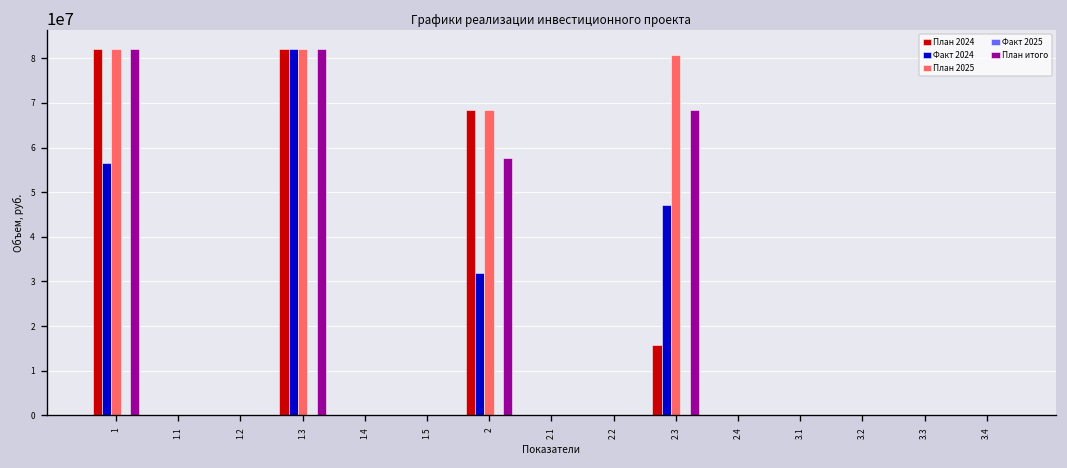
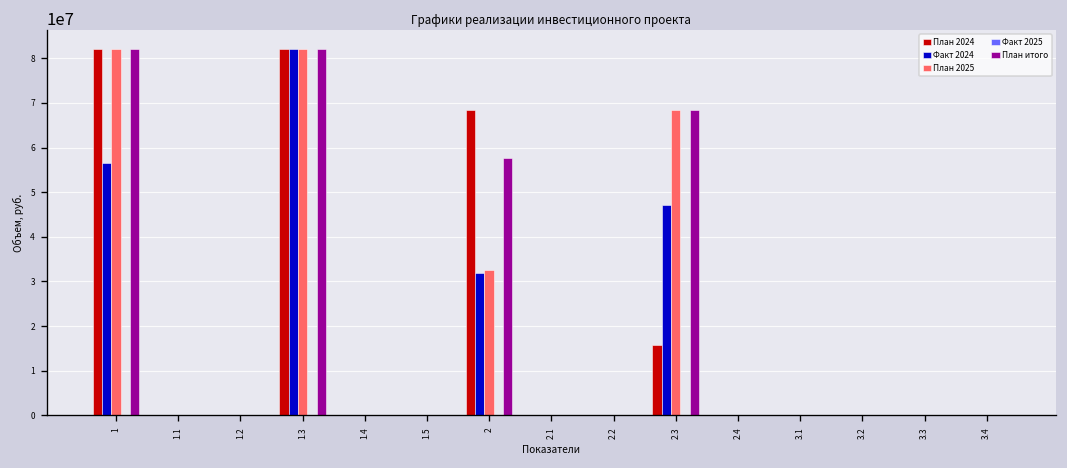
План 2025, 2: 68000000 -> 33000000
План 2025, 2.3: 81000000 -> 68000000
